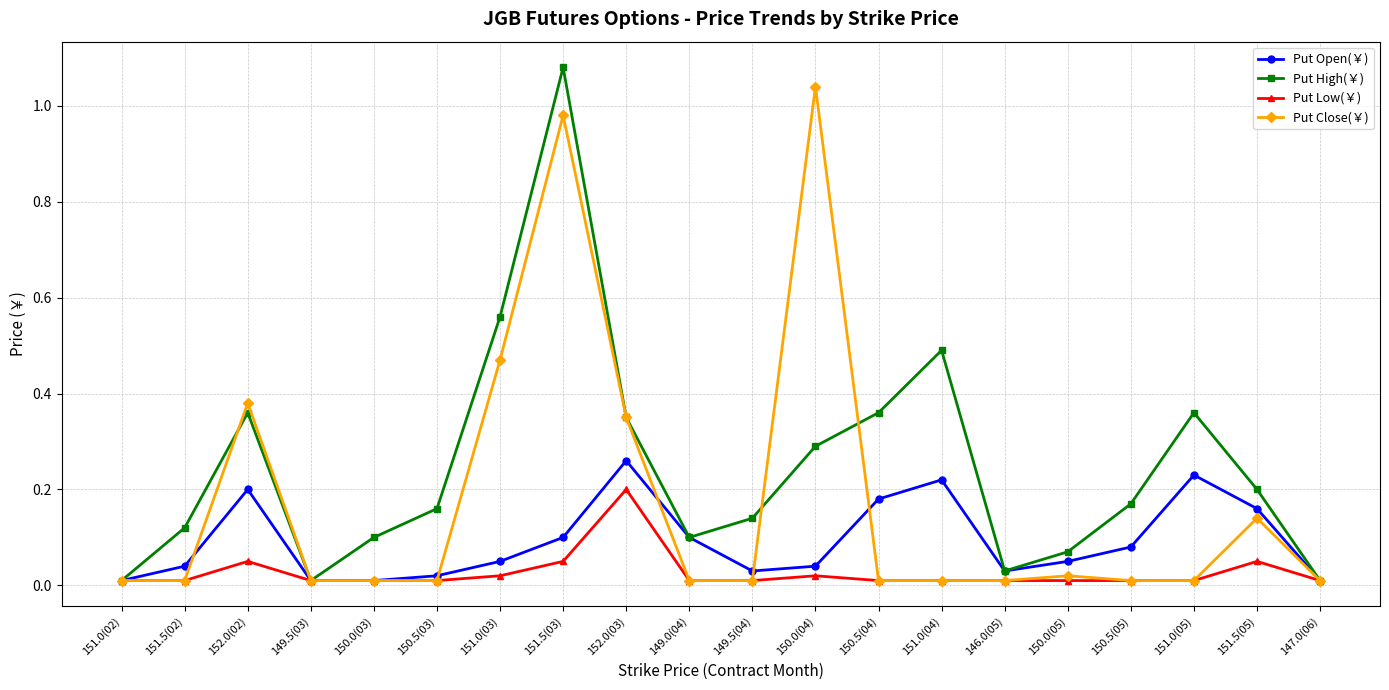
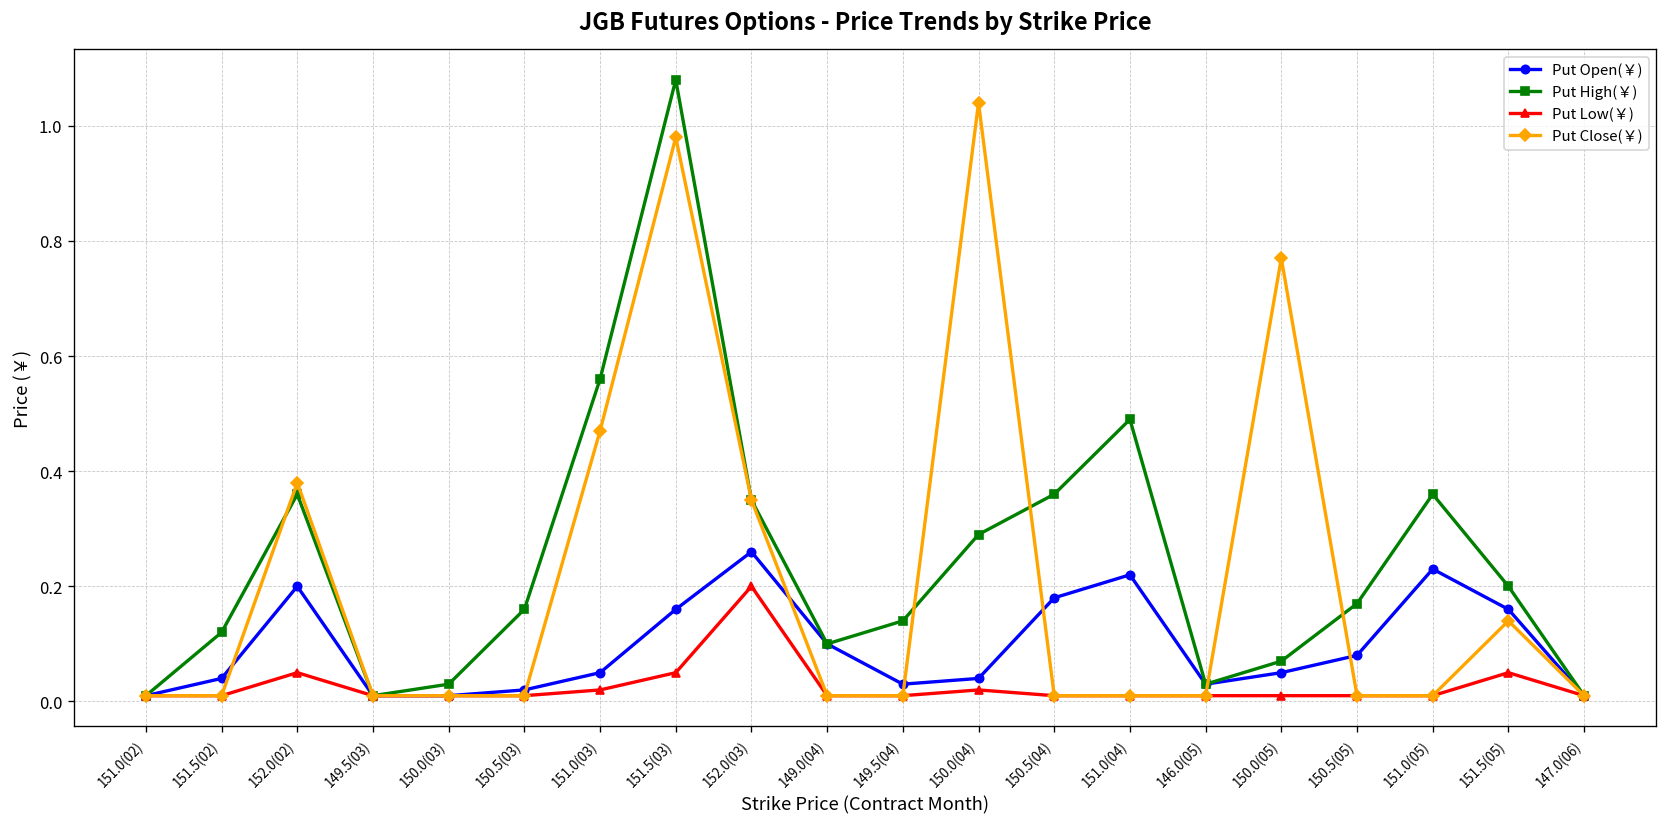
Put High(￥), 150.0(03): 0.10 -> 0.03
Put Open(￥), 151.5(03): 0.10 -> 0.16
Put Close(￥), 150.0(05): 0.02 -> 0.77
